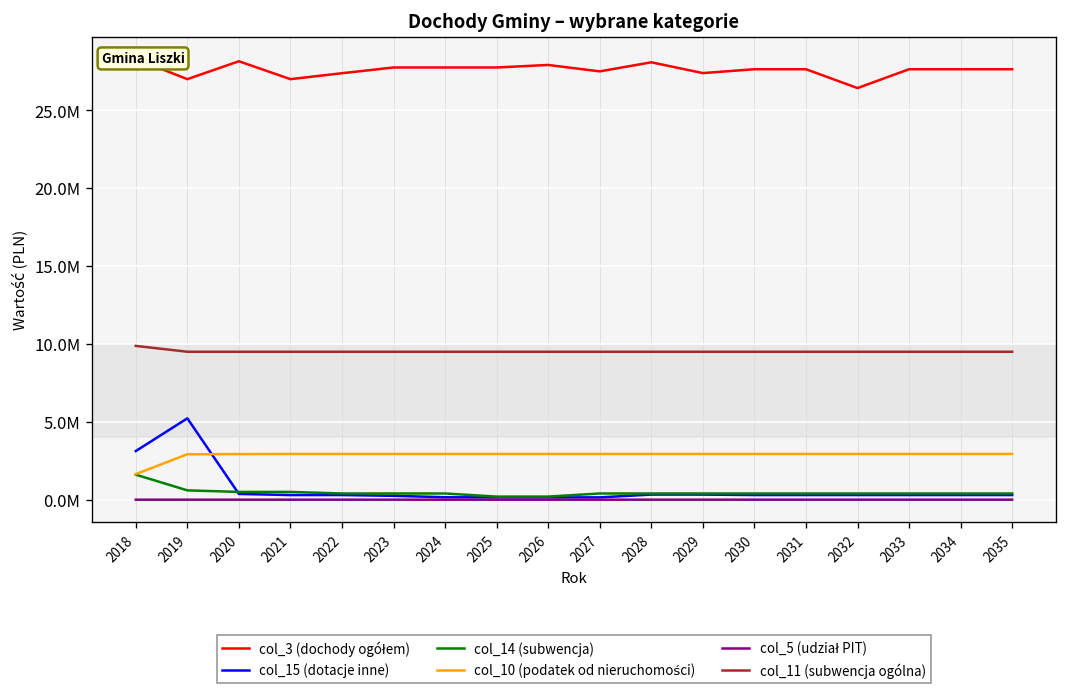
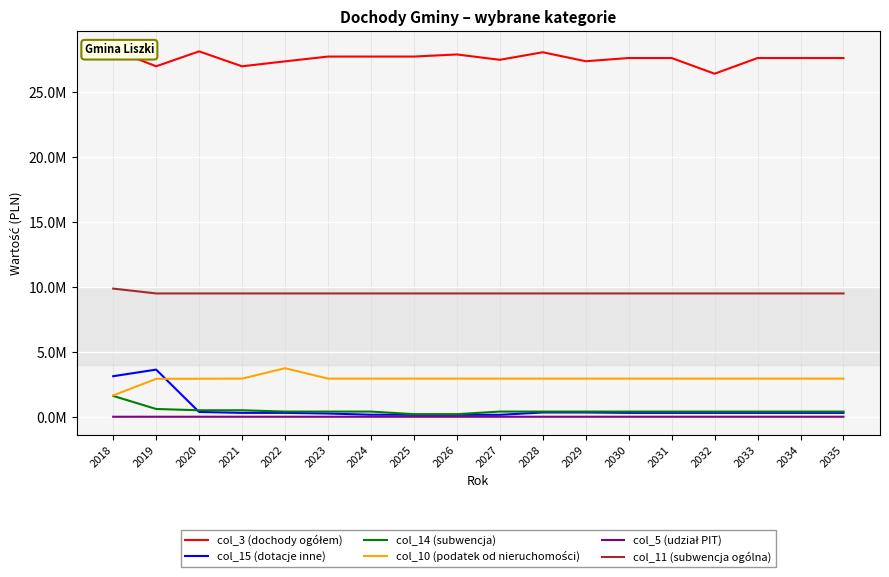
col_15 (dotacje inne), 2019: 5200000 -> 3600000
col_10 (podatek od nieruchomości), 2022: 2900000 -> 3700000
